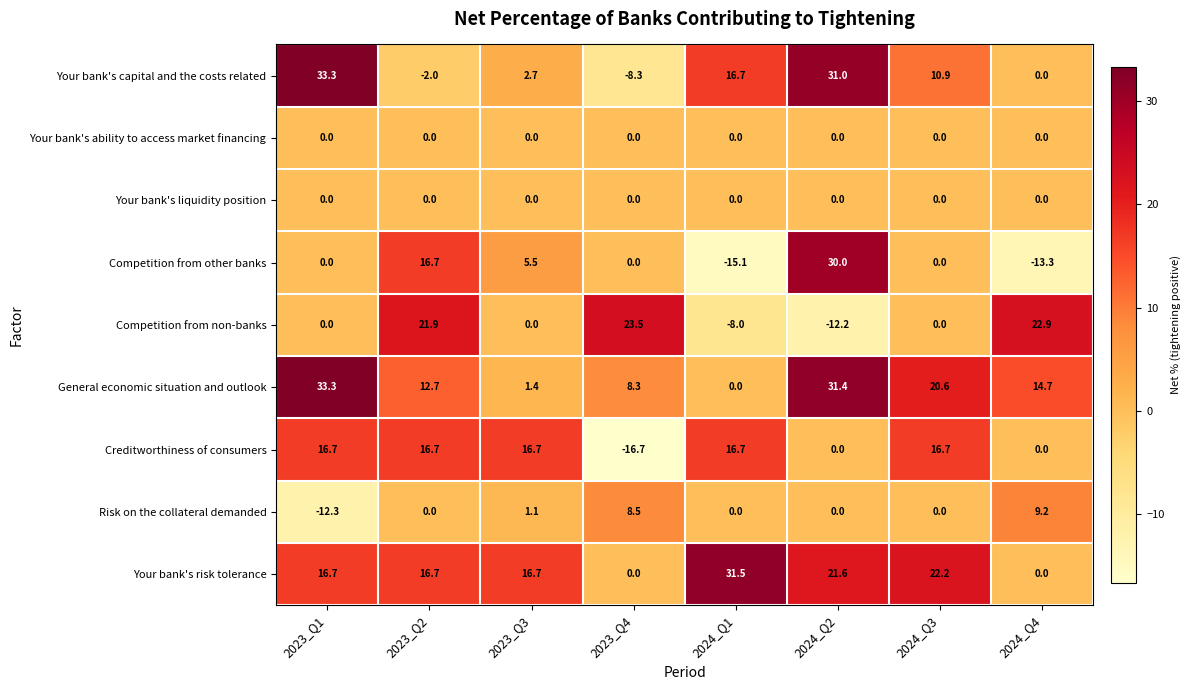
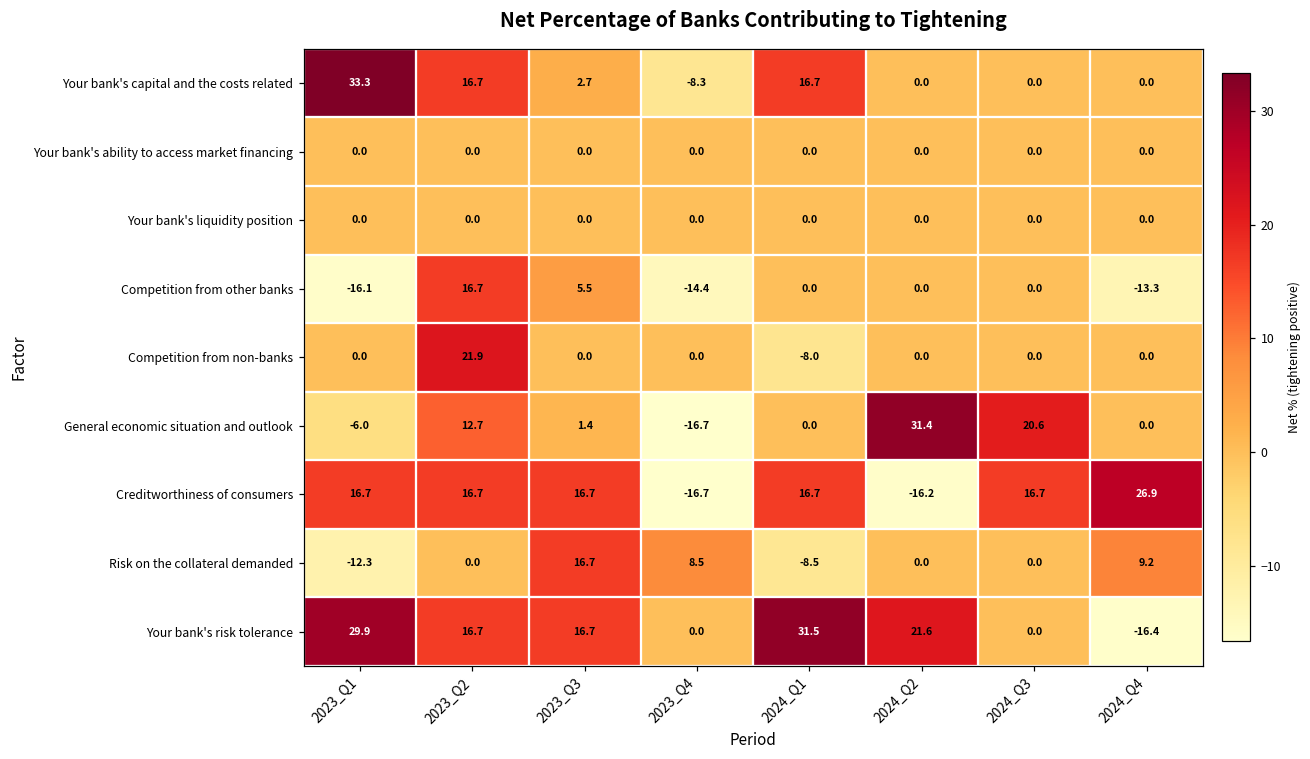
Your bank's capital and the costs related, 2023_Q2: -2.0 -> 16.7
Your bank's capital and the costs related, 2024_Q2: 31.0 -> 0.0
Your bank's capital and the costs related, 2024_Q3: 10.9 -> 0.0
Competition from other banks, 2023_Q1: 0.0 -> -16.1
Competition from other banks, 2023_Q4: 0.0 -> -14.4
Competition from other banks, 2024_Q1: -15.1 -> 0.0
Competition from other banks, 2024_Q2: 30.0 -> 0.0
Competition from non-banks, 2023_Q4: 23.5 -> 0.0
Competition from non-banks, 2024_Q2: -12.2 -> 0.0
Competition from non-banks, 2024_Q4: 22.9 -> 0.0
General economic situation and outlook, 2023_Q1: 33.3 -> -6.0
General economic situation and outlook, 2023_Q4: 8.3 -> -16.7
General economic situation and outlook, 2024_Q4: 14.7 -> 0.0
Creditworthiness of consumers, 2024_Q2: 0.0 -> -16.2
Creditworthiness of consumers, 2024_Q4: 0.0 -> 26.9
Risk on the collateral demanded, 2023_Q3: 1.1 -> 16.7
Risk on the collateral demanded, 2024_Q1: 0.0 -> -8.5
Your bank's risk tolerance, 2023_Q1: 16.7 -> 29.9
Your bank's risk tolerance, 2024_Q3: 22.2 -> 0.0
Your bank's risk tolerance, 2024_Q4: 0.0 -> -16.4
